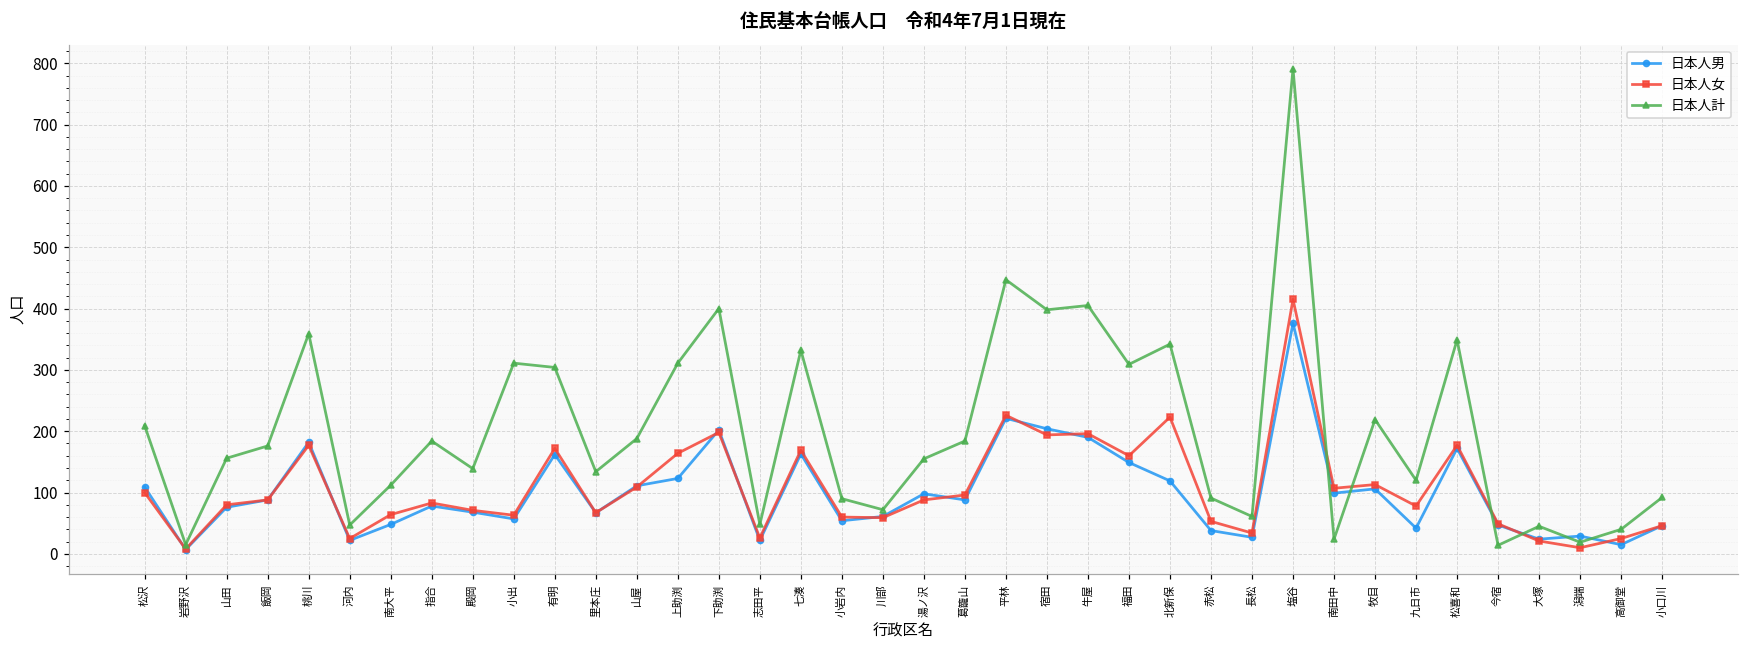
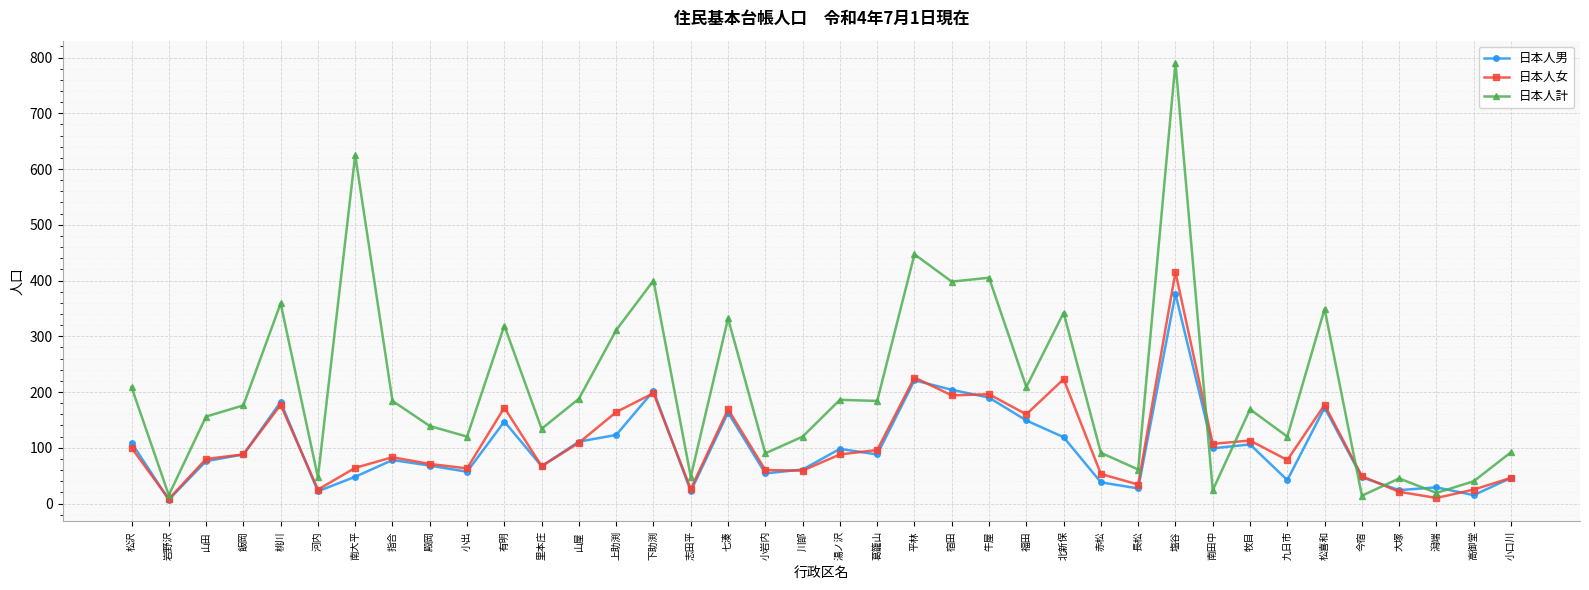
日本人計, 南大平: 110 -> 630
日本人計, 小出: 310 -> 120
日本人男, 有明: 160 -> 150
日本人計, 有明: 300 -> 320
日本人計, 川部: 70 -> 120
日本人計, 湯ノ沢: 160 -> 190
日本人計, 福田: 310 -> 210
日本人計, 牧目: 220 -> 170
